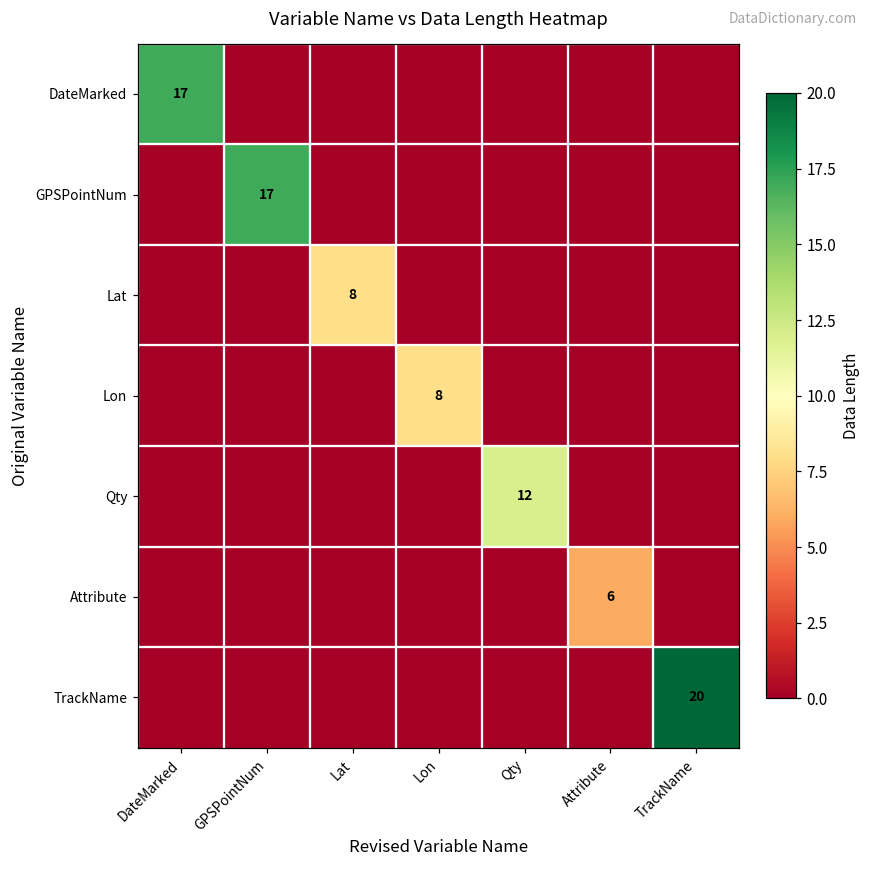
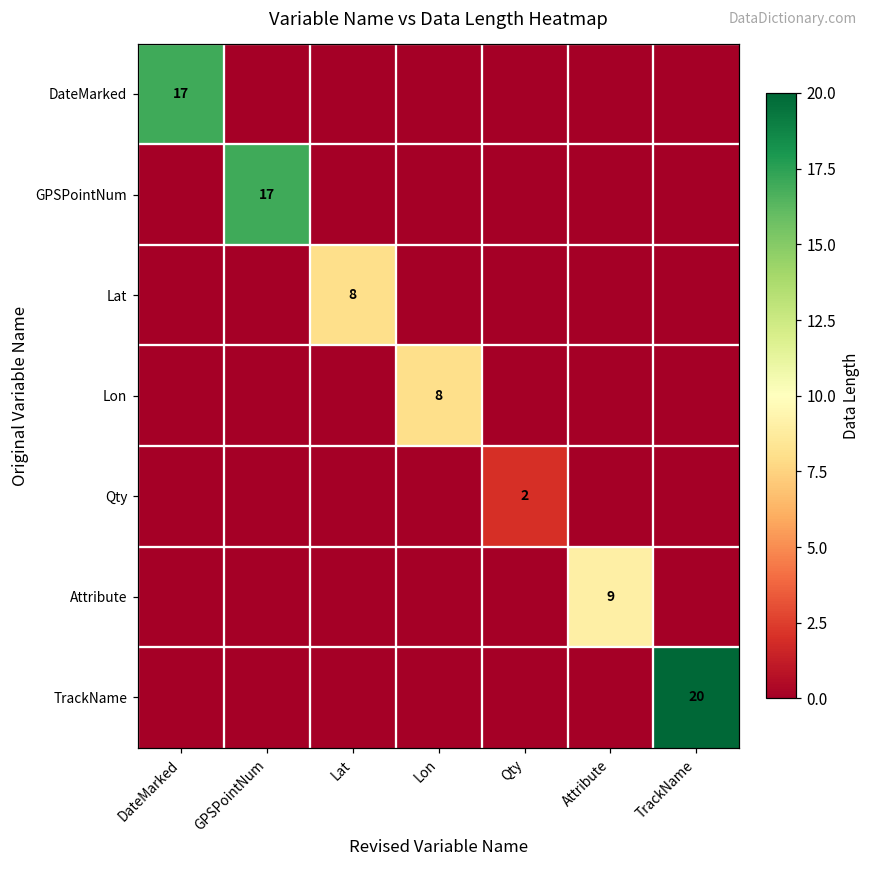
Qty, Qty: 12 -> 2
Attribute, Attribute: 6 -> 9
